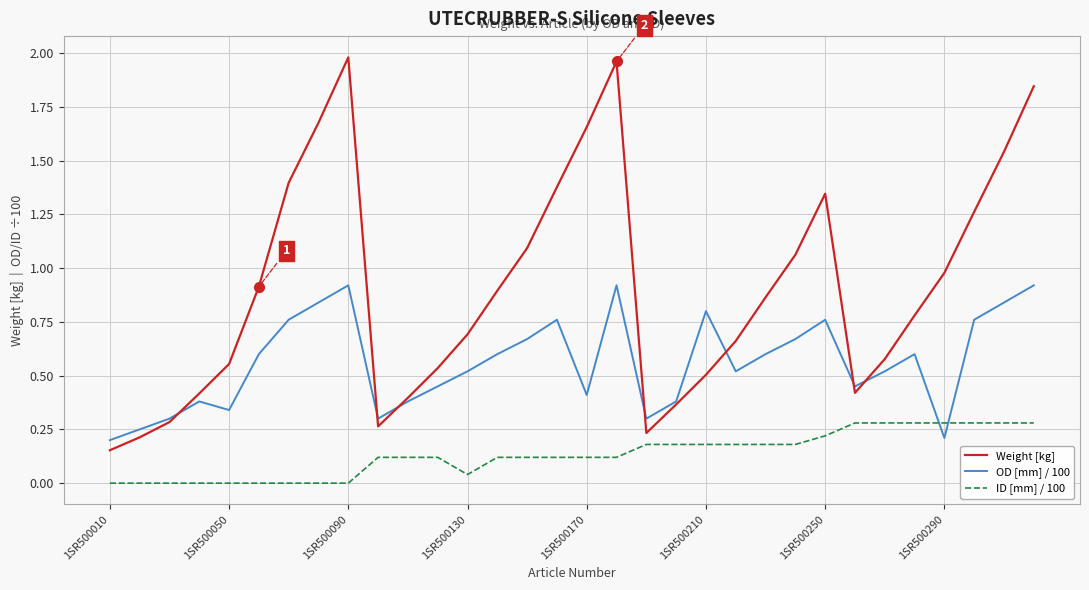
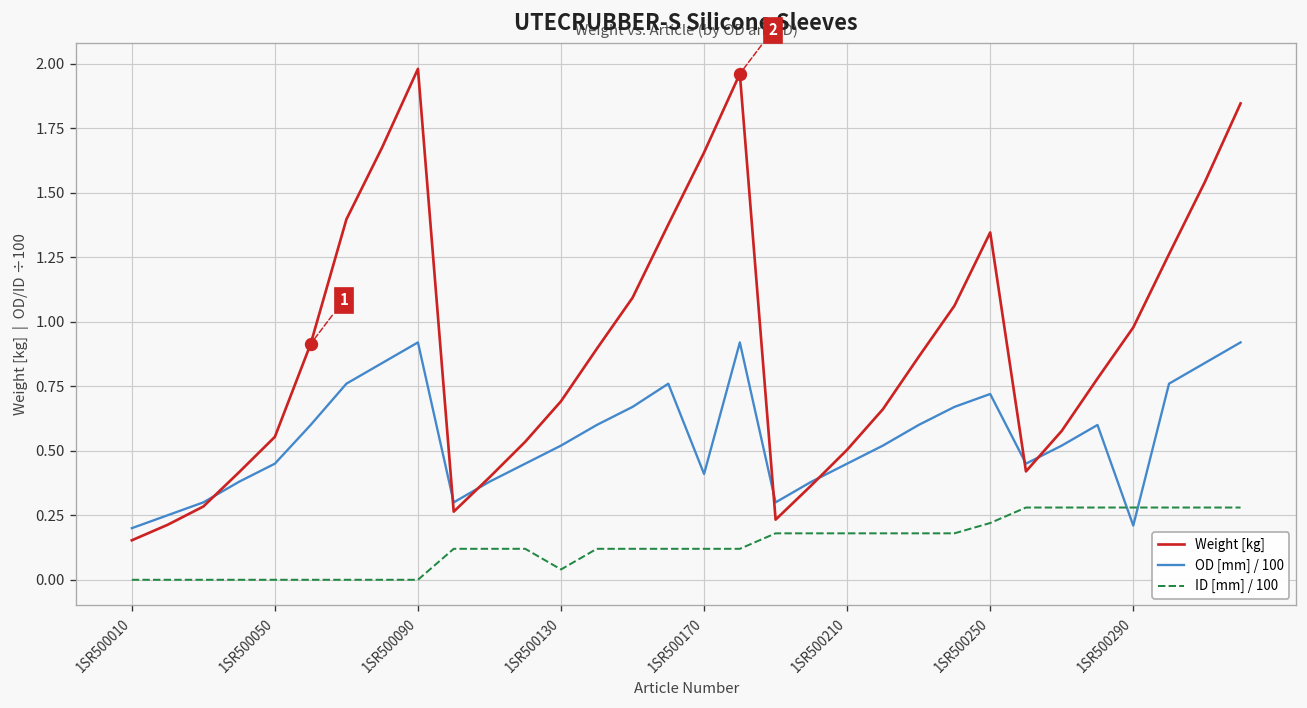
OD [mm] / 100, 1SR500050: 0.34 -> 0.45
OD [mm] / 100, 1SR500210: 0.80 -> 0.45
OD [mm] / 100, 1SR500250: 0.76 -> 0.72
